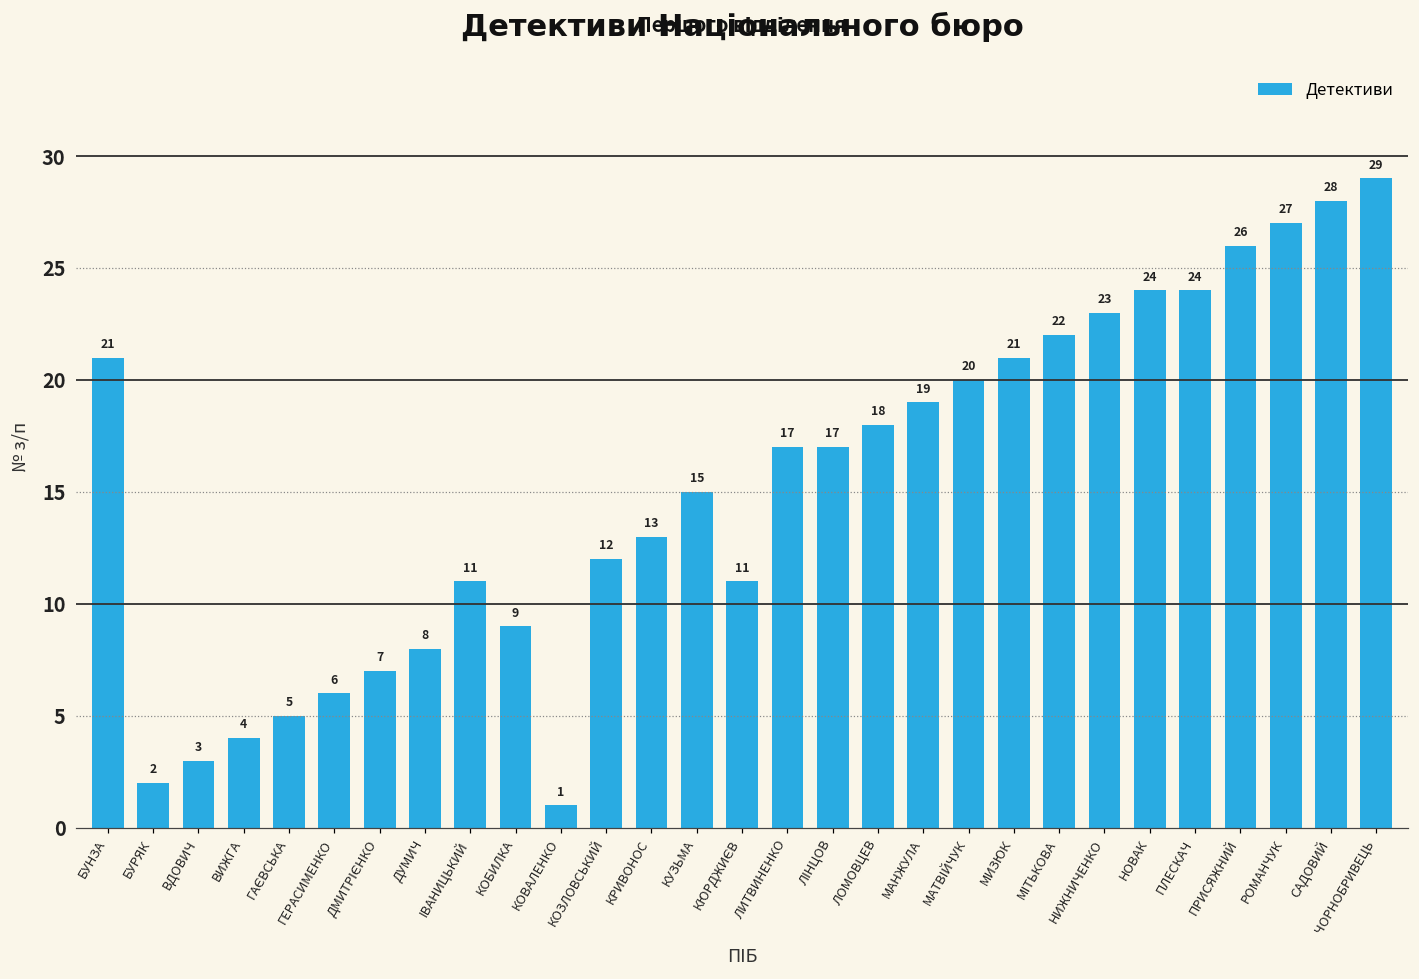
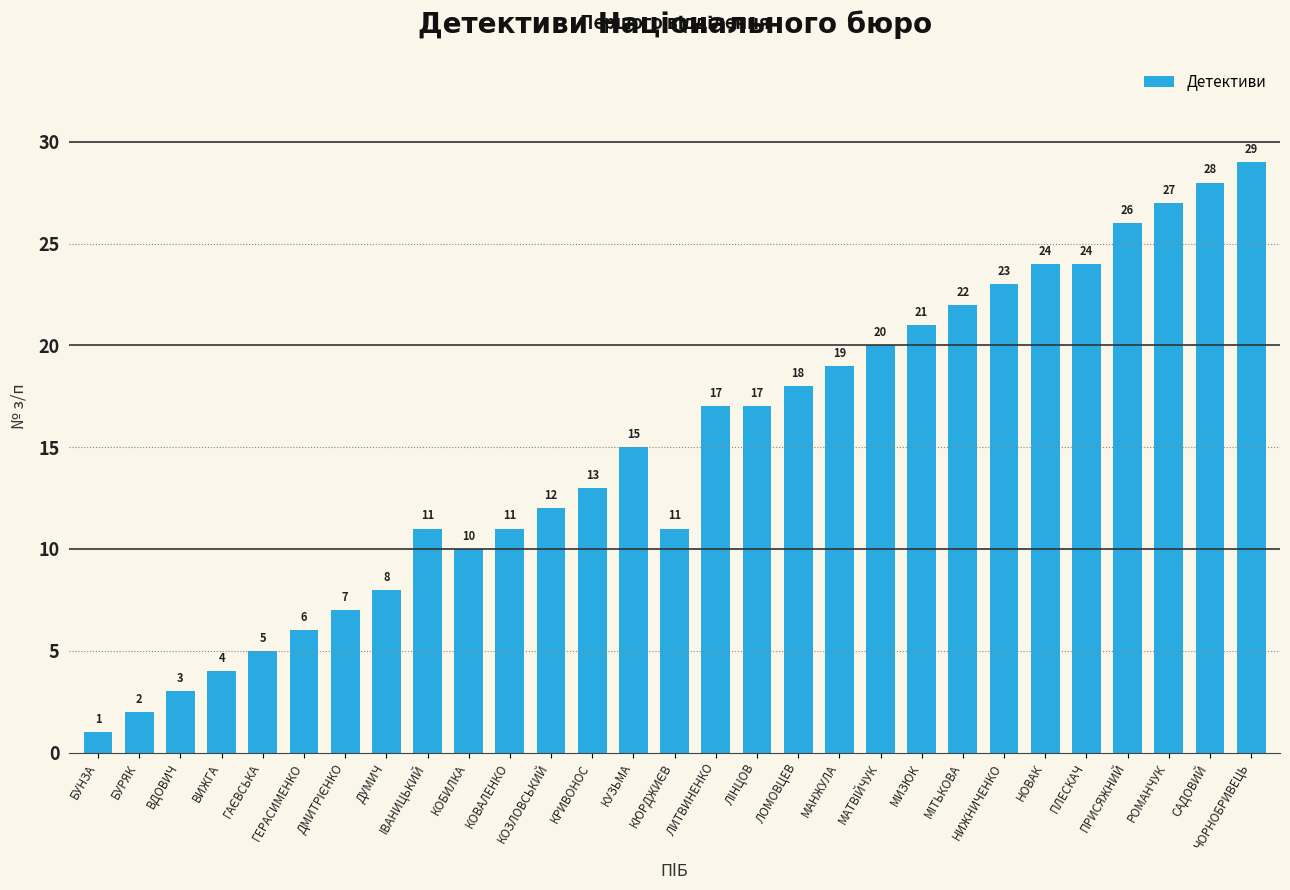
БУНЗА: 21 -> 1
КОБИЛКА: 9 -> 10
КОВАЛЕНКО: 1 -> 11
